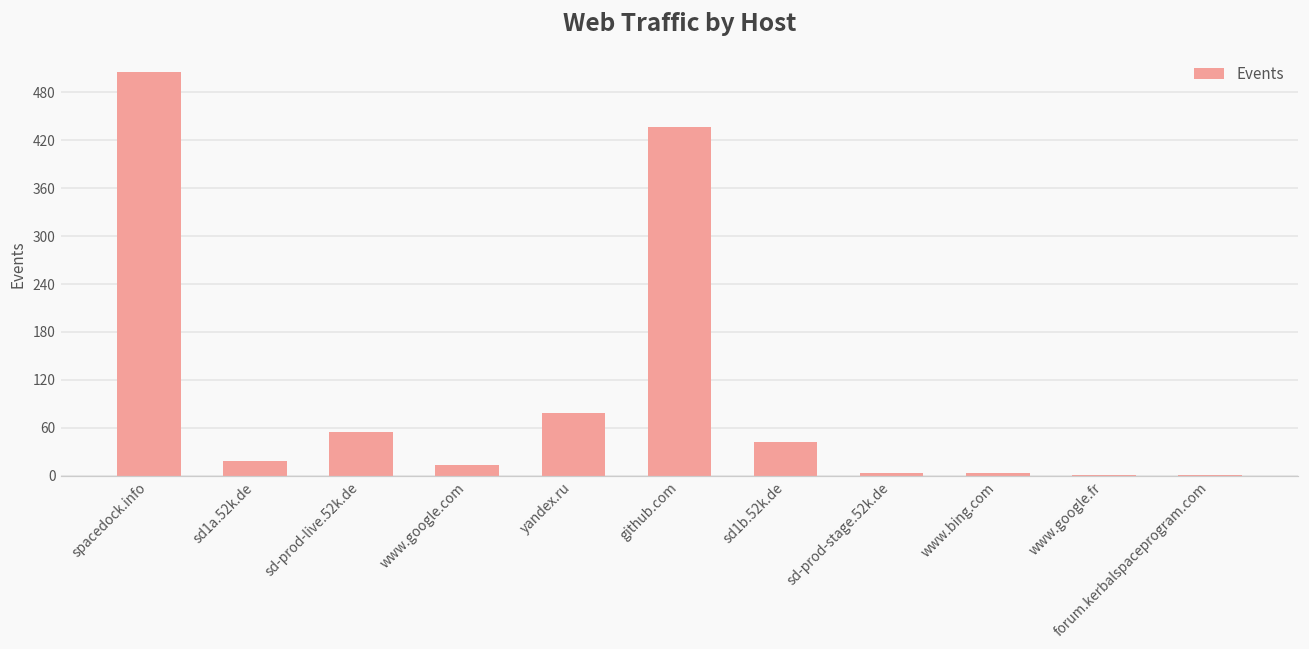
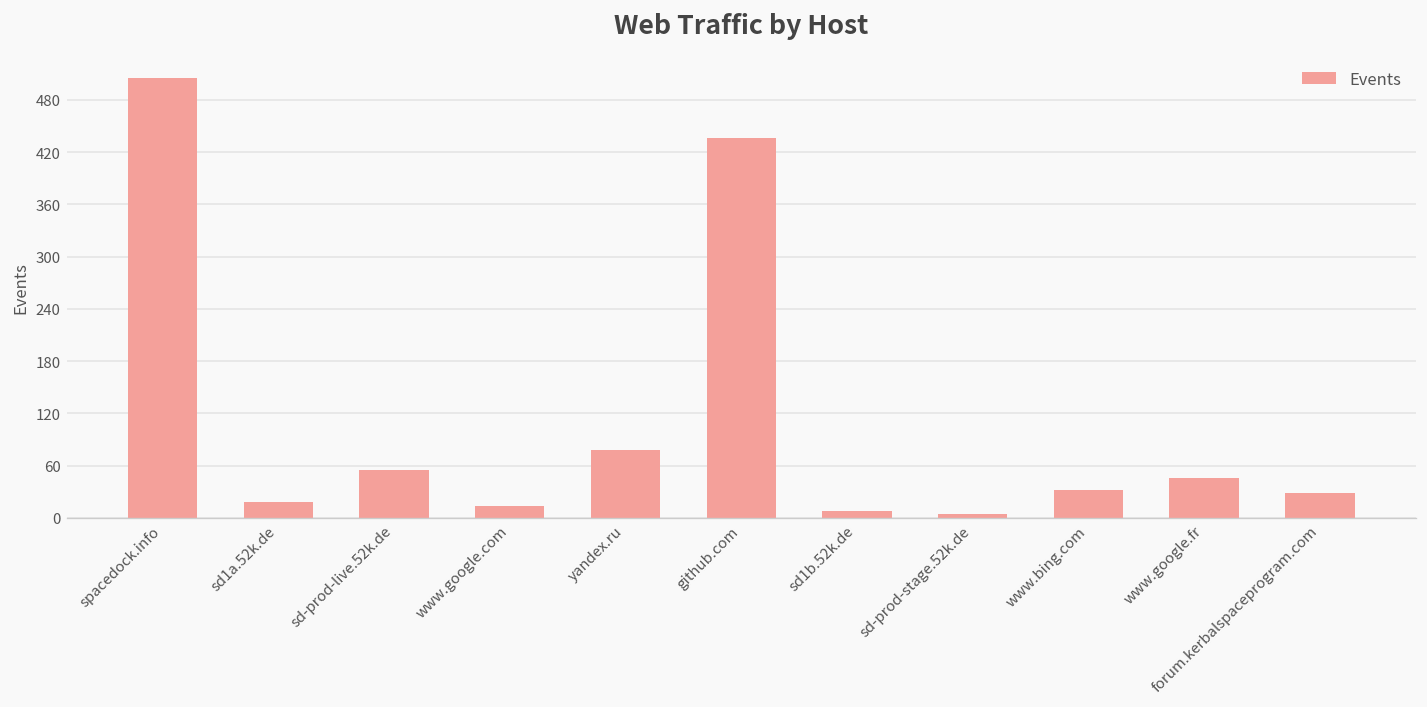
sd1b.52k.de: 40 -> 10
www.bing.com: 0 -> 30
www.google.fr: 0 -> 50
forum.kerbalspaceprogram.com: 0 -> 30
